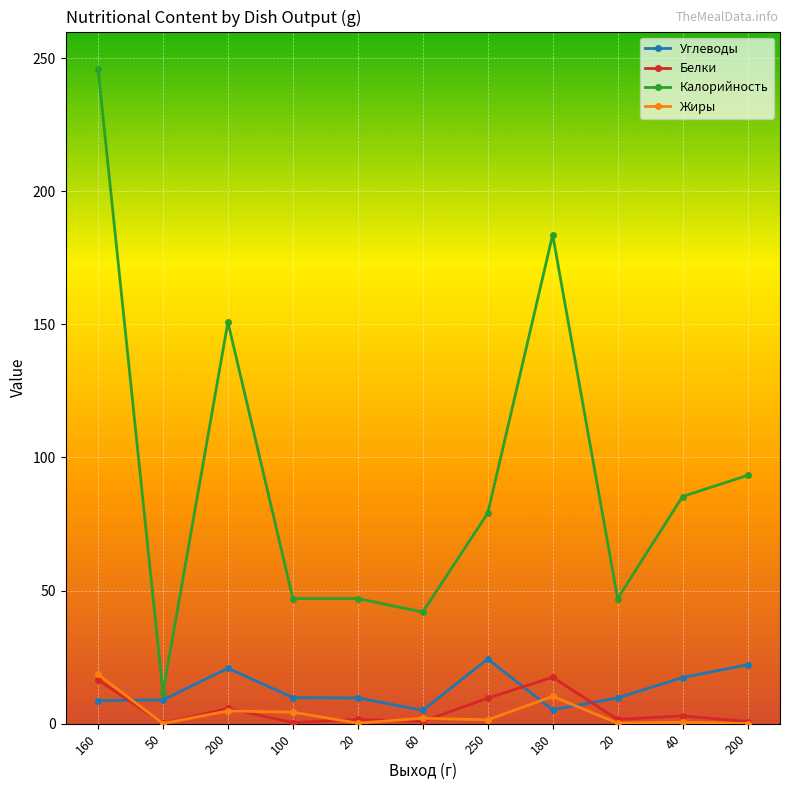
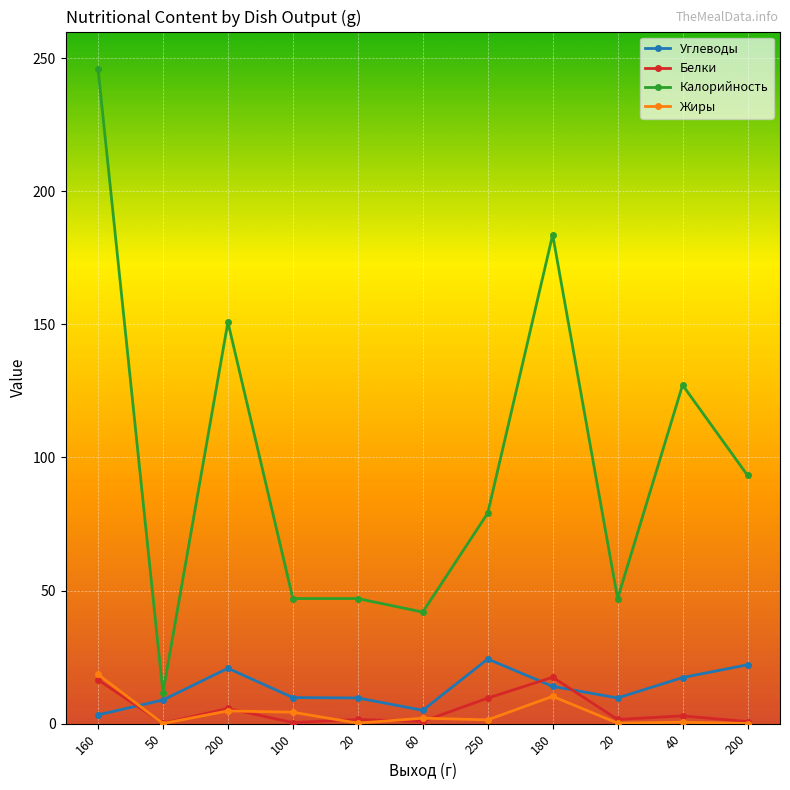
Углеводы, 160: 9 -> 3
Углеводы, 180: 5 -> 14
Калорийность, 40: 85 -> 127
